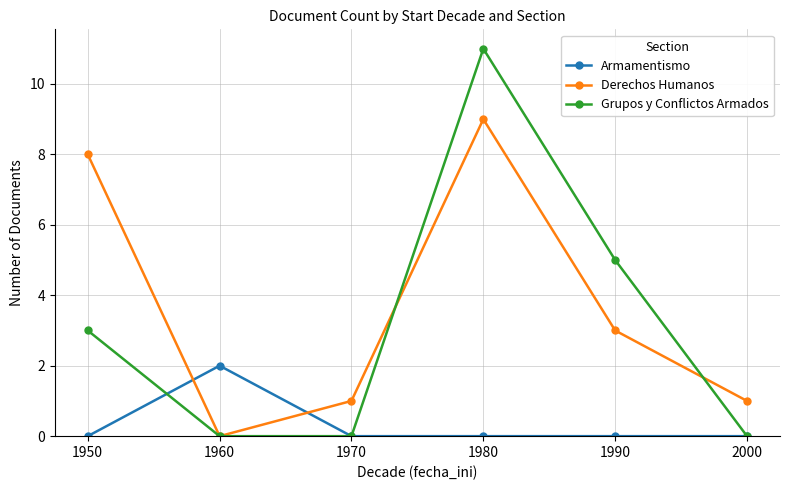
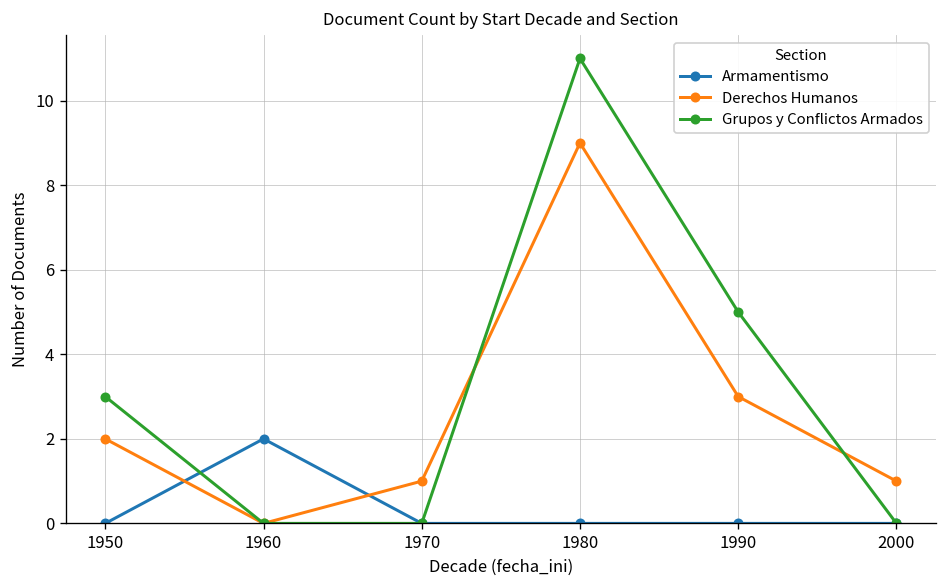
Derechos Humanos, 1950: 8 -> 2
